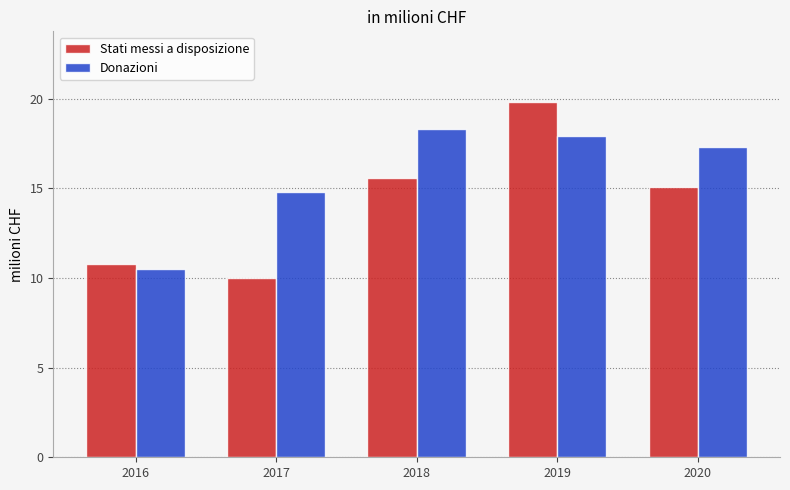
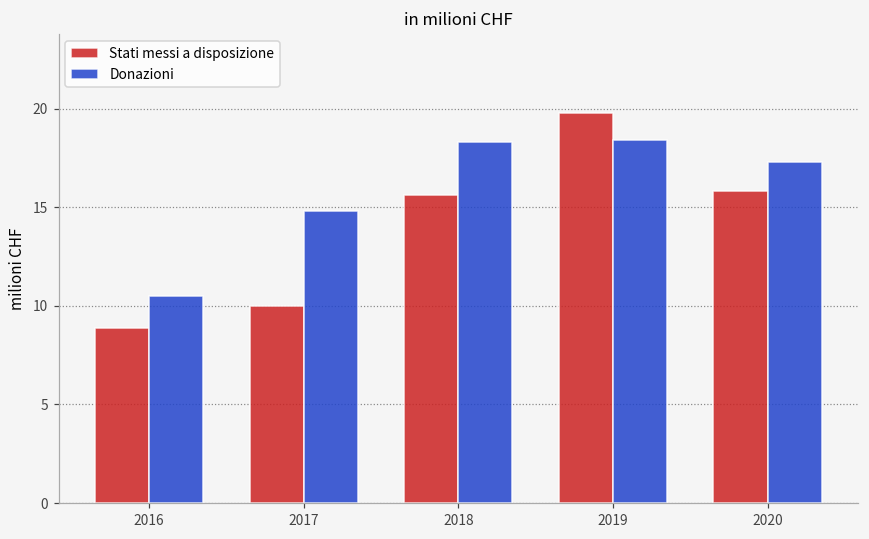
Stati messi a disposizione, 2016: 10.8 -> 8.9
Donazioni, 2019: 17.9 -> 18.4
Stati messi a disposizione, 2020: 15.1 -> 15.8
